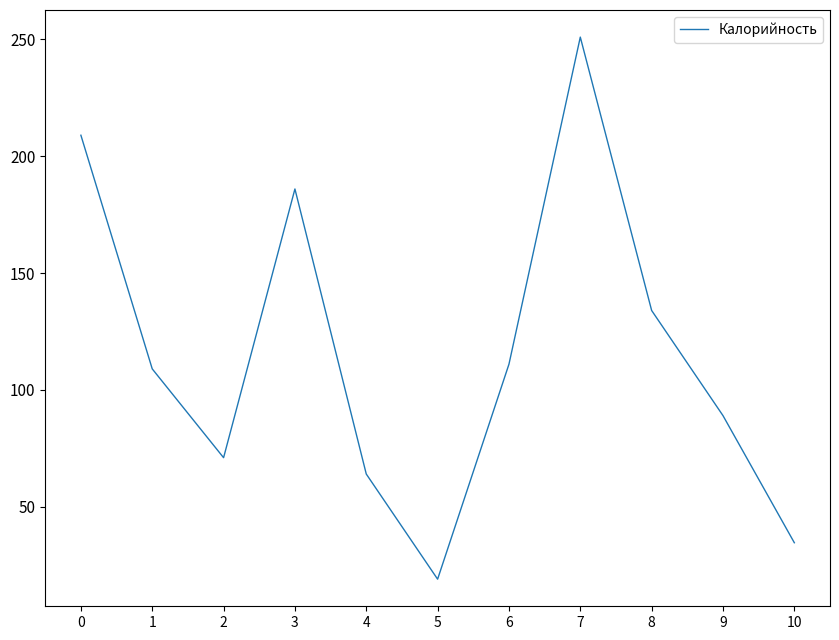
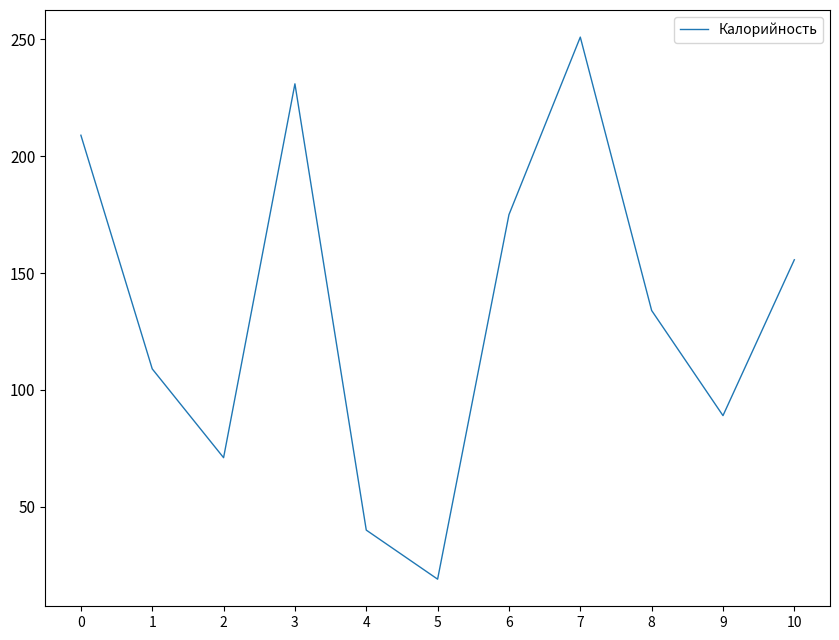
3: 186 -> 231
4: 64 -> 40
6: 111 -> 175
10: 35 -> 156
